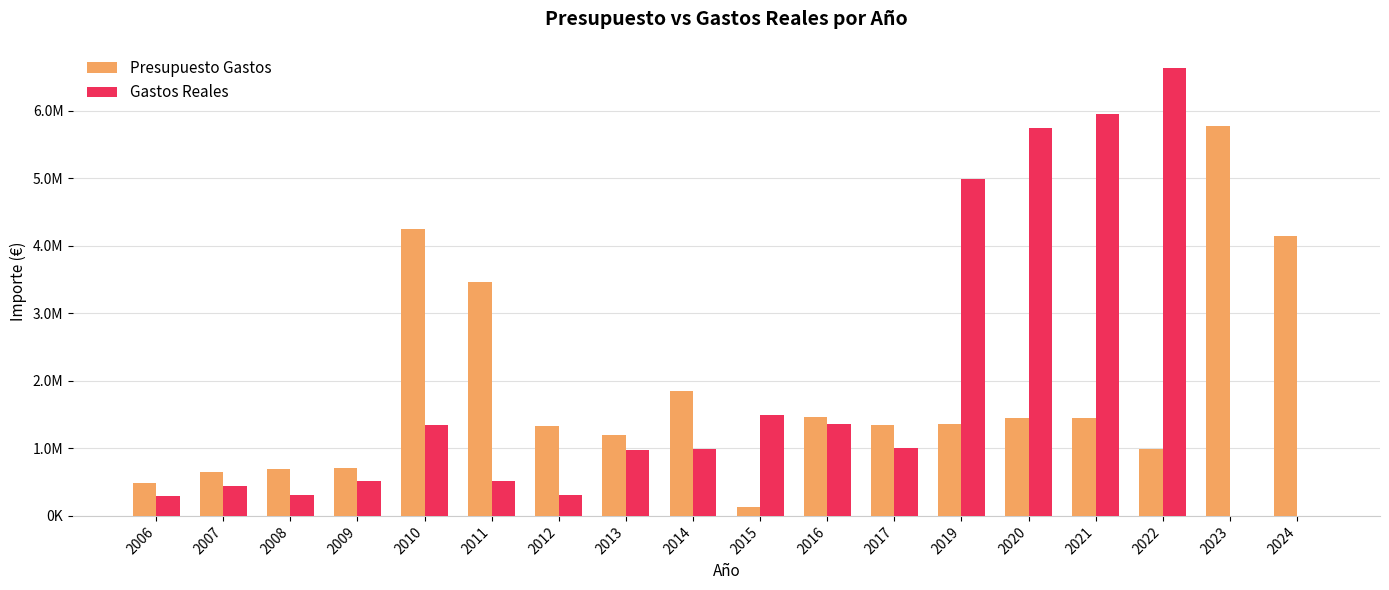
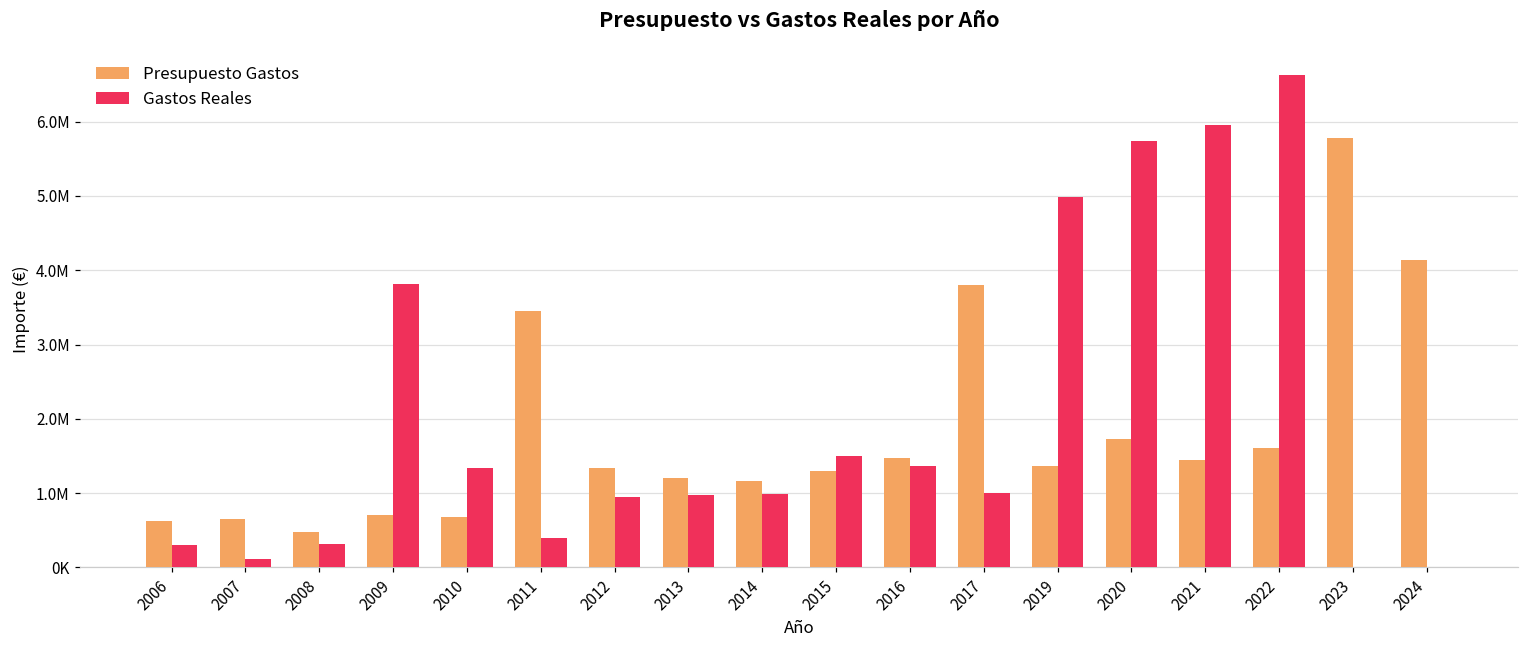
Presupuesto Gastos, 2006: 500000 -> 600000
Gastos Reales, 2007: 400000 -> 100000
Presupuesto Gastos, 2008: 700000 -> 500000
Gastos Reales, 2009: 500000 -> 3800000
Presupuesto Gastos, 2010: 4200000 -> 700000
Gastos Reales, 2011: 500000 -> 400000
Gastos Reales, 2012: 300000 -> 1000000
Presupuesto Gastos, 2014: 1800000 -> 1200000
Presupuesto Gastos, 2015: 100000 -> 1300000
Presupuesto Gastos, 2017: 1300000 -> 3800000
Presupuesto Gastos, 2020: 1400000 -> 1700000
Presupuesto Gastos, 2022: 1000000 -> 1600000
